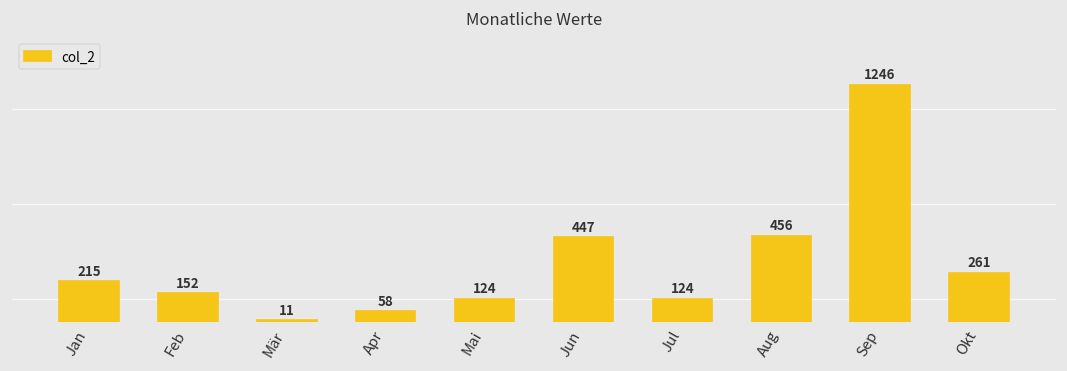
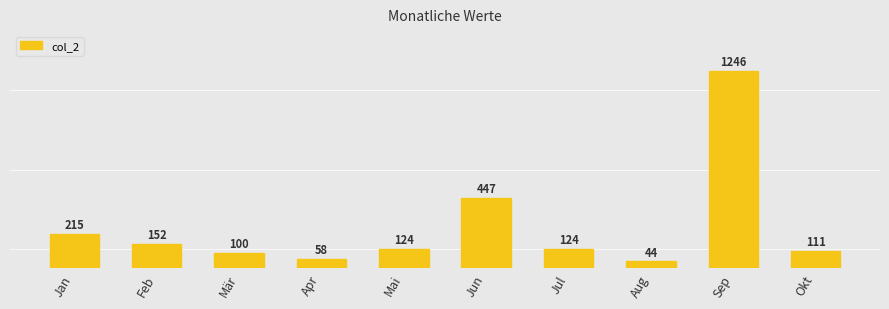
Mär: 11 -> 100
Aug: 456 -> 44
Okt: 261 -> 111
